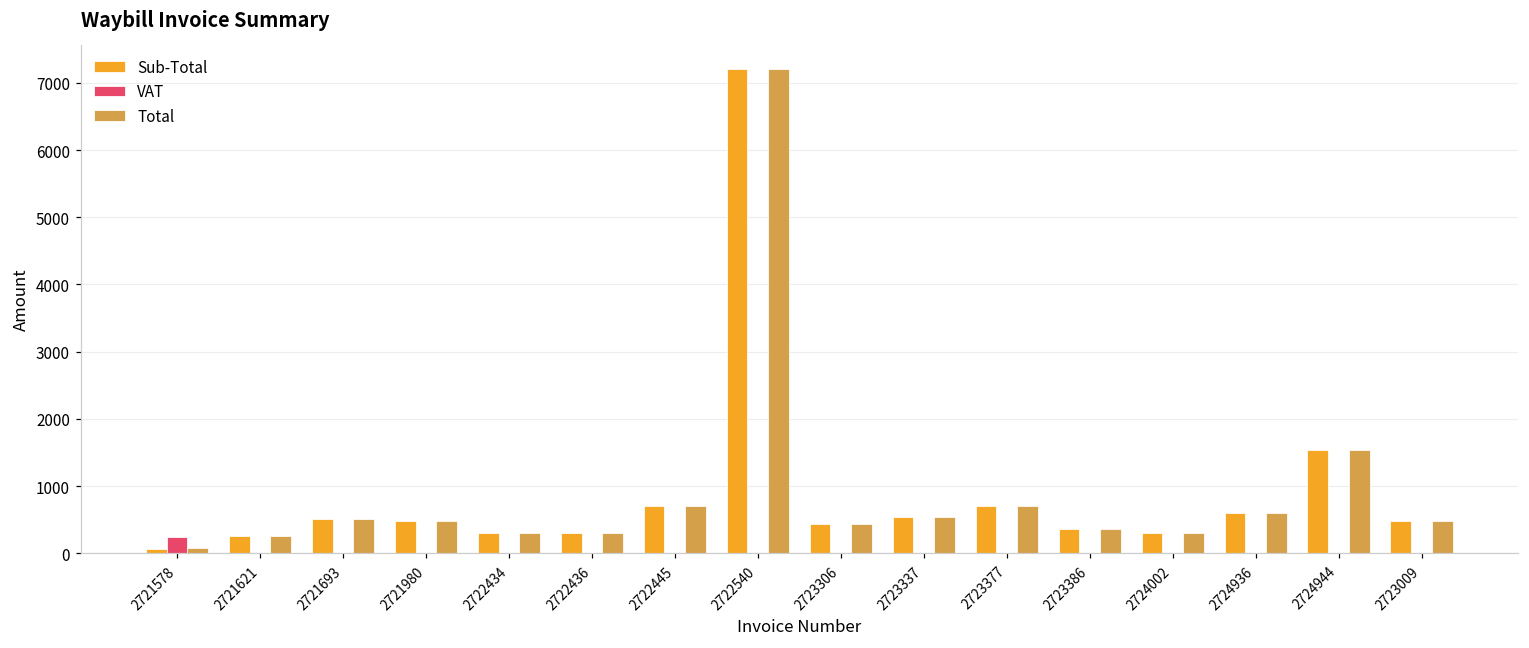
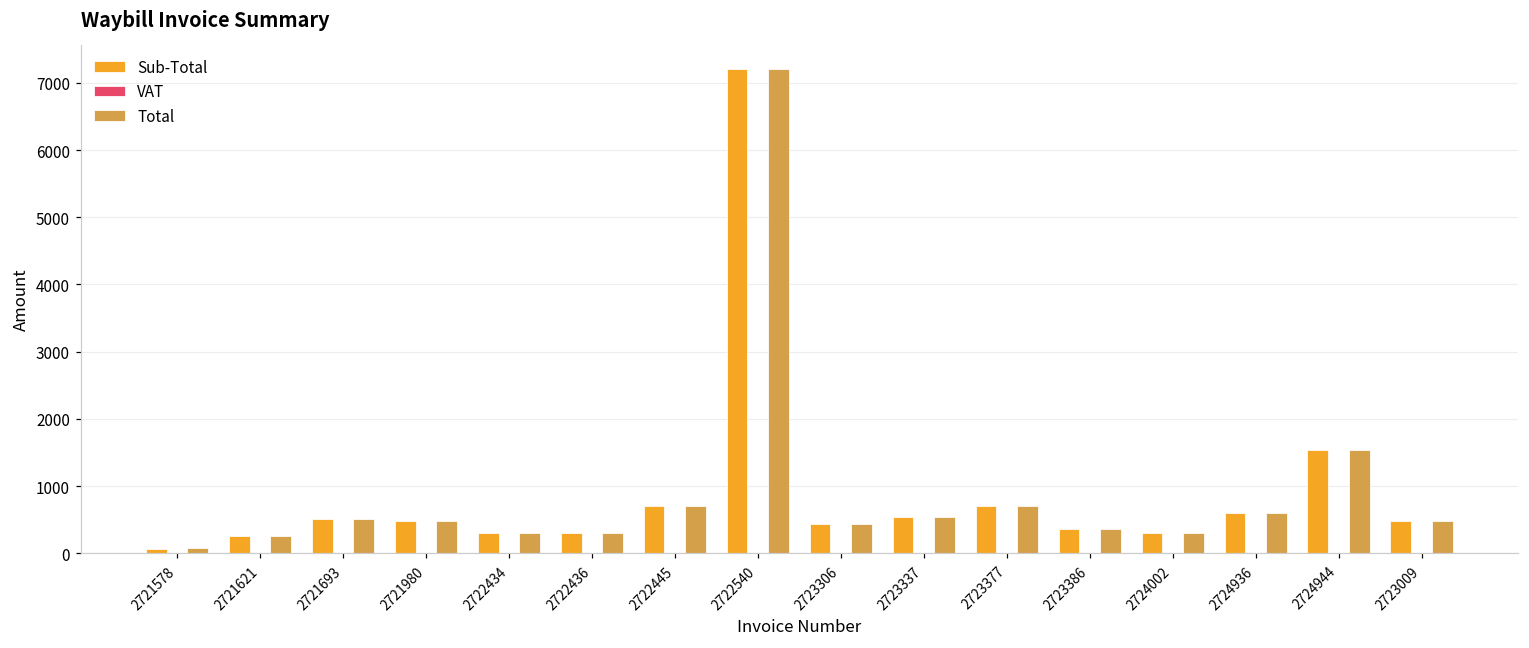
VAT, 2721578: 200 -> 0
